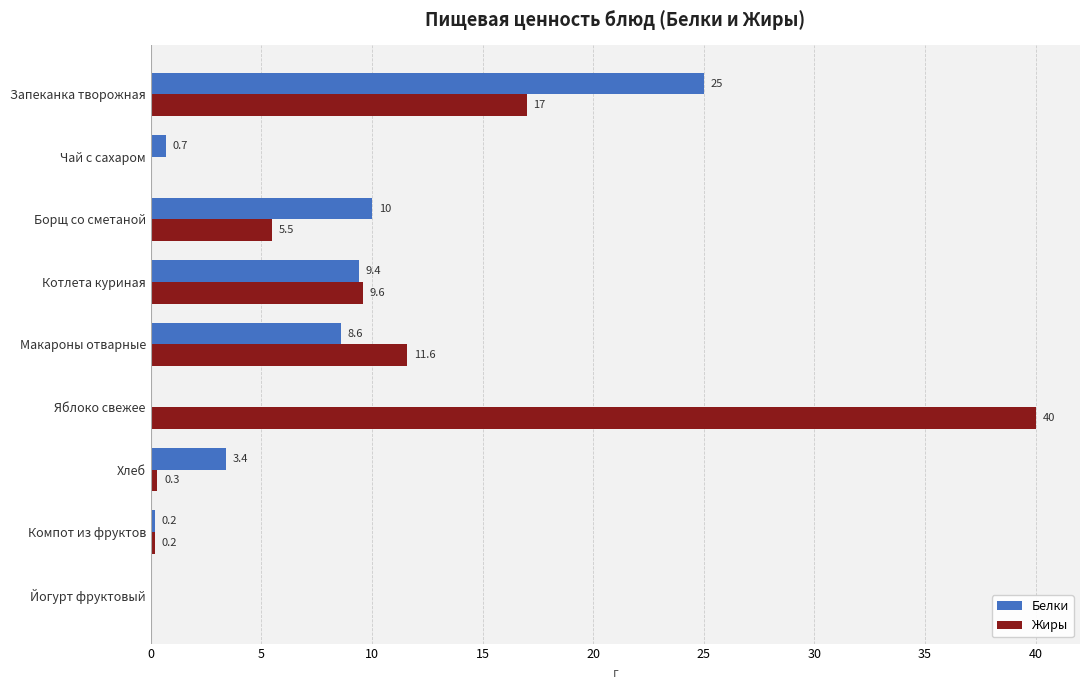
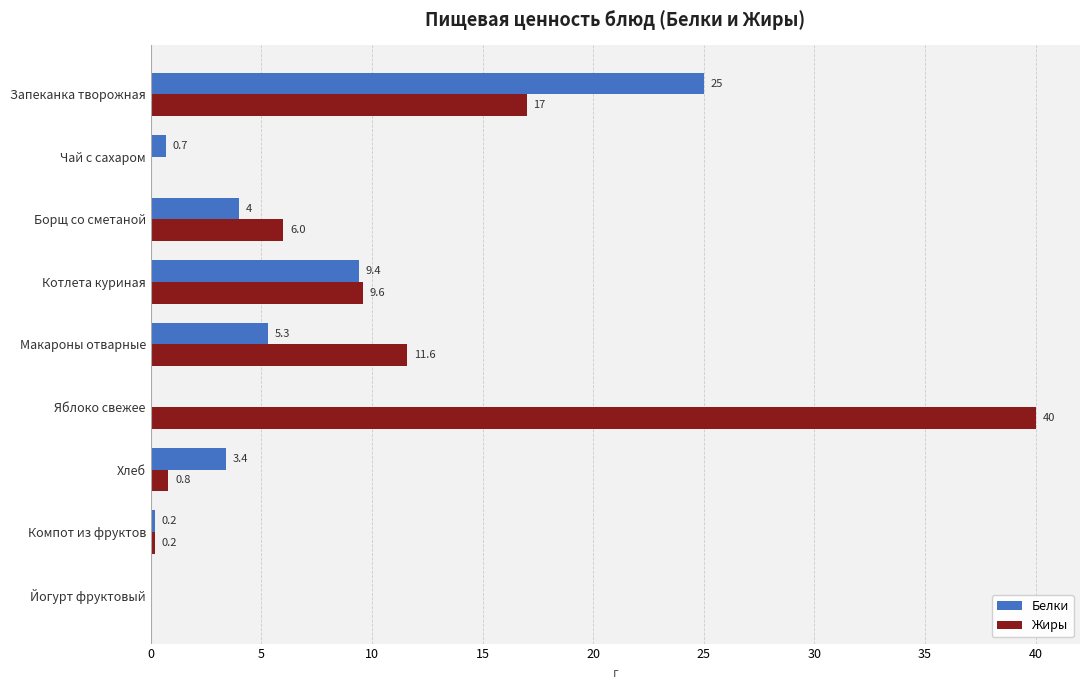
Белки, Борщ со сметаной: 10 -> 4
Жиры, Борщ со сметаной: 5.5 -> 6.0
Белки, Макароны отварные: 8.6 -> 5.3
Жиры, Хлеб: 0.3 -> 0.8
